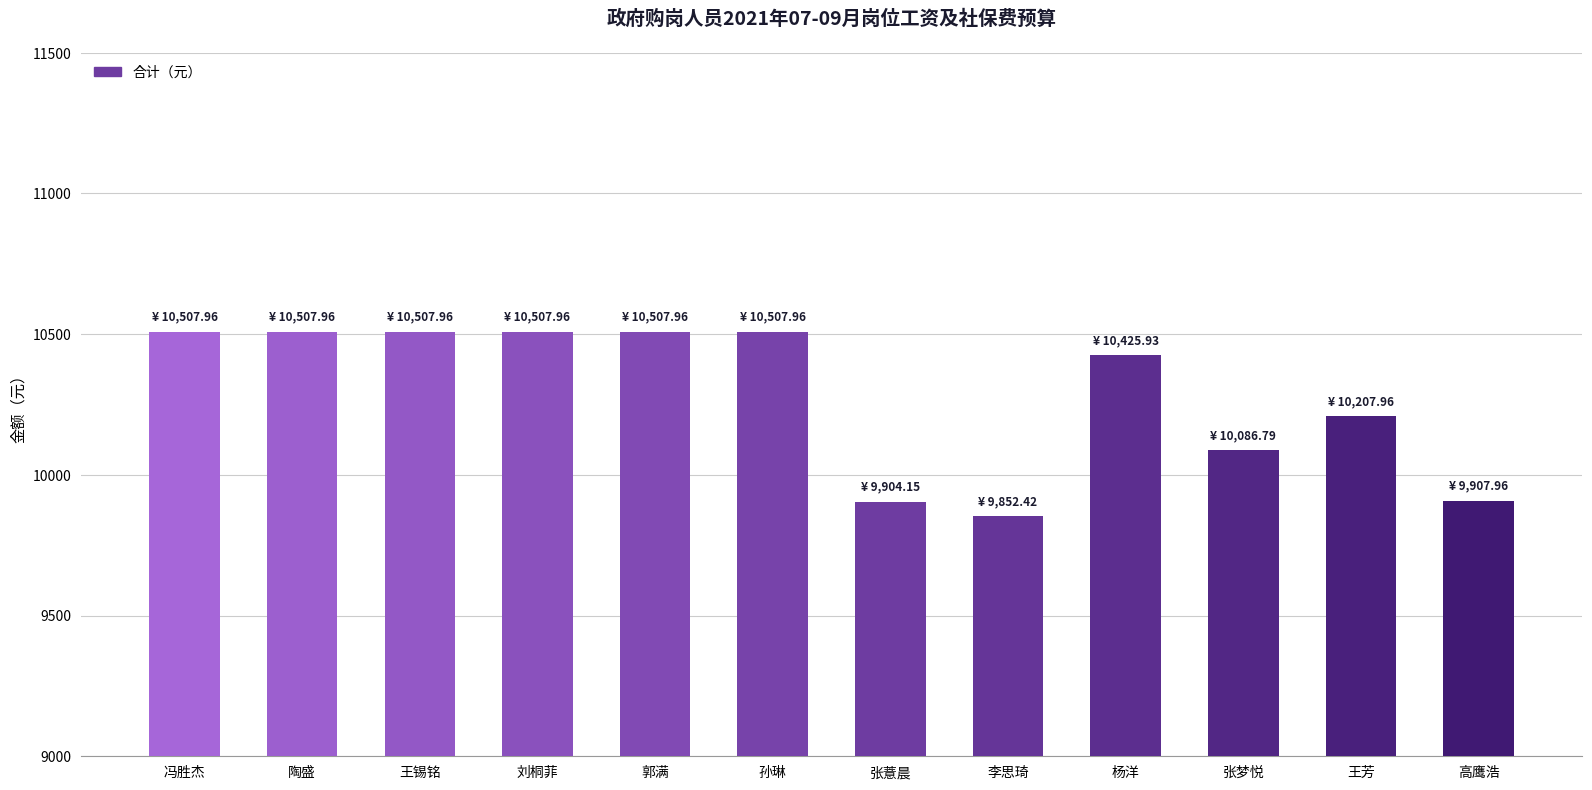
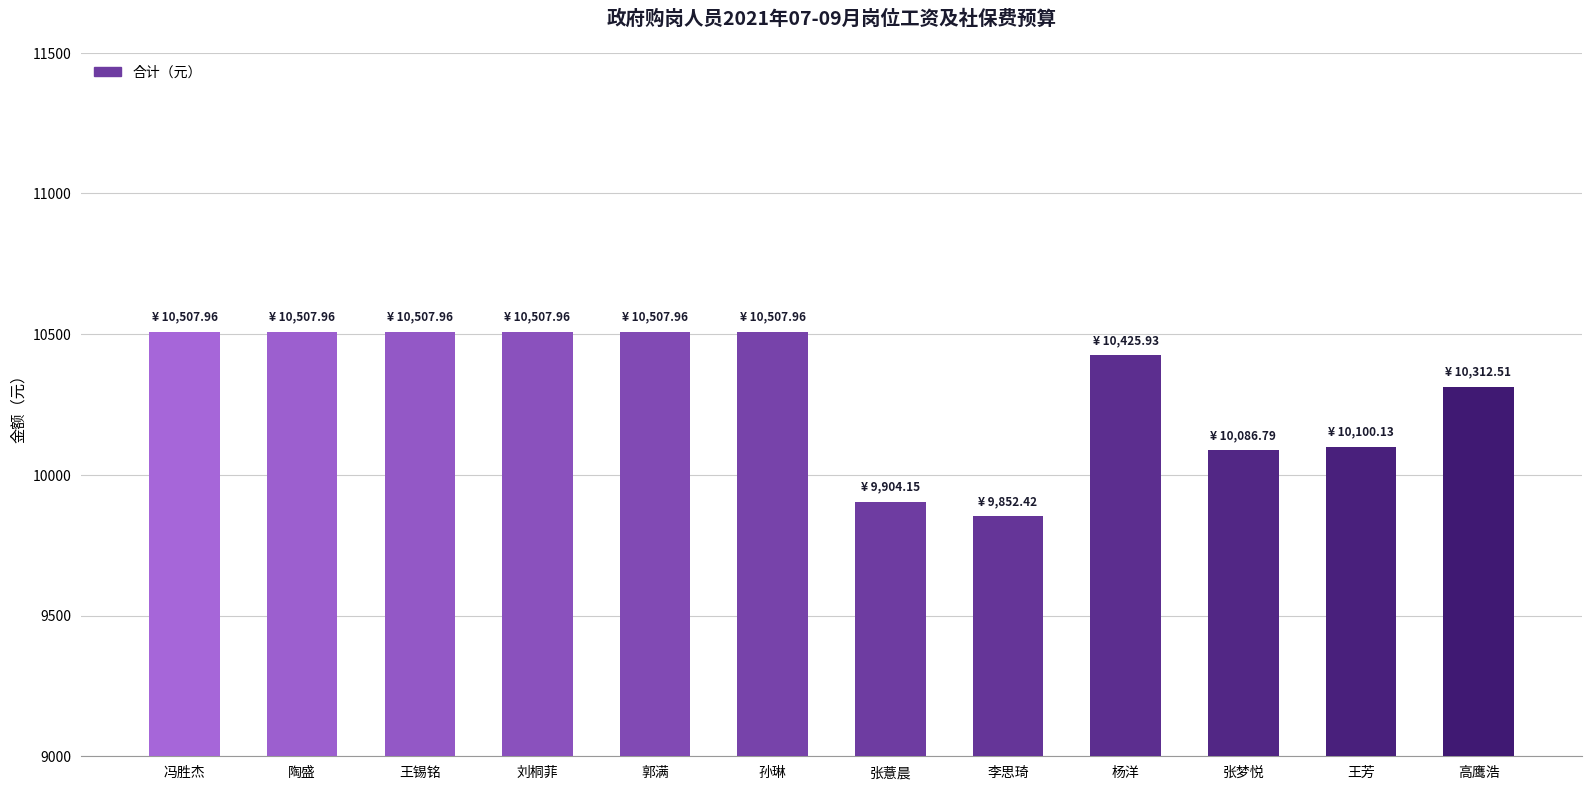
王芳: 10,207.96 -> 10,100.13
高鹰浩: 9,907.96 -> 10,312.51
